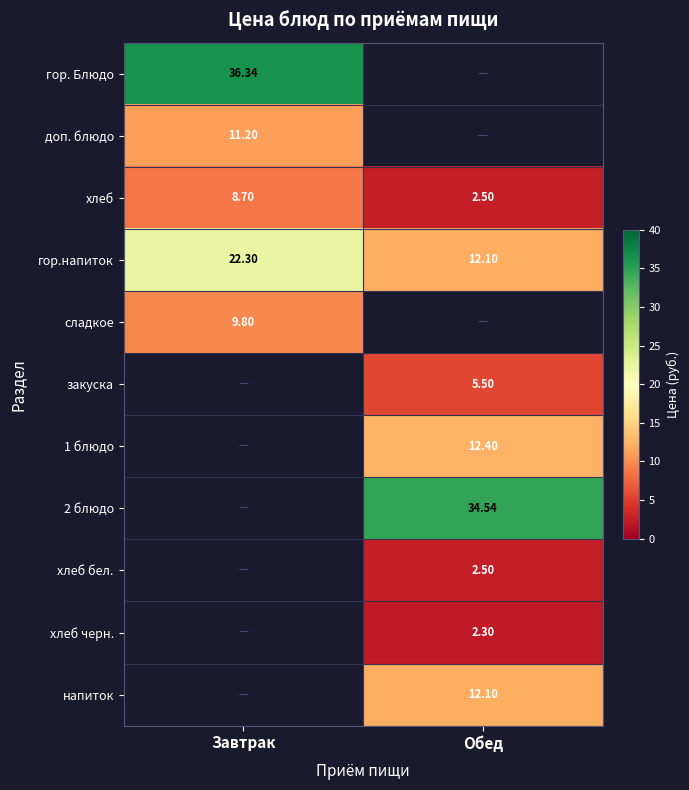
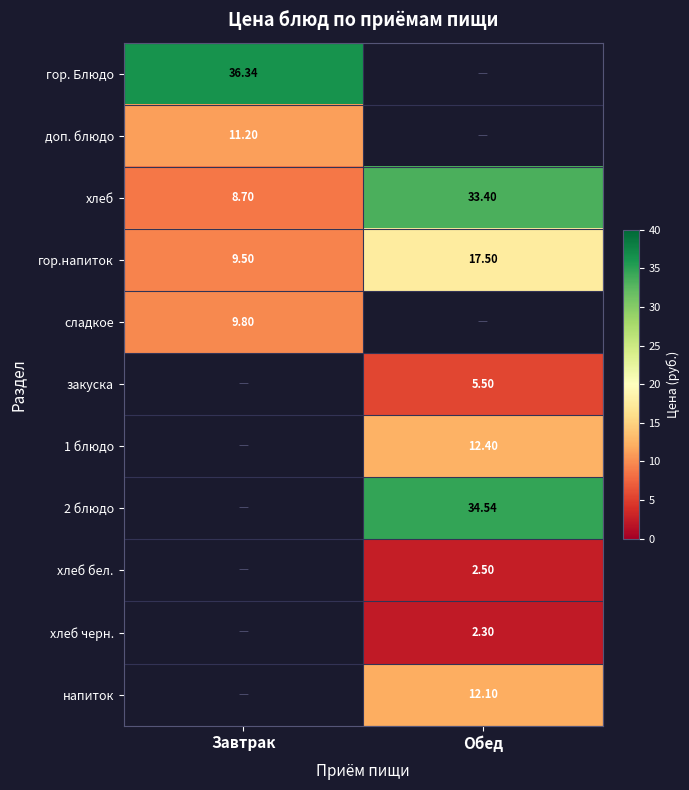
хлеб, Обед: 2.50 -> 33.40
гор.напиток, Завтрак: 22.30 -> 9.50
гор.напиток, Обед: 12.10 -> 17.50
